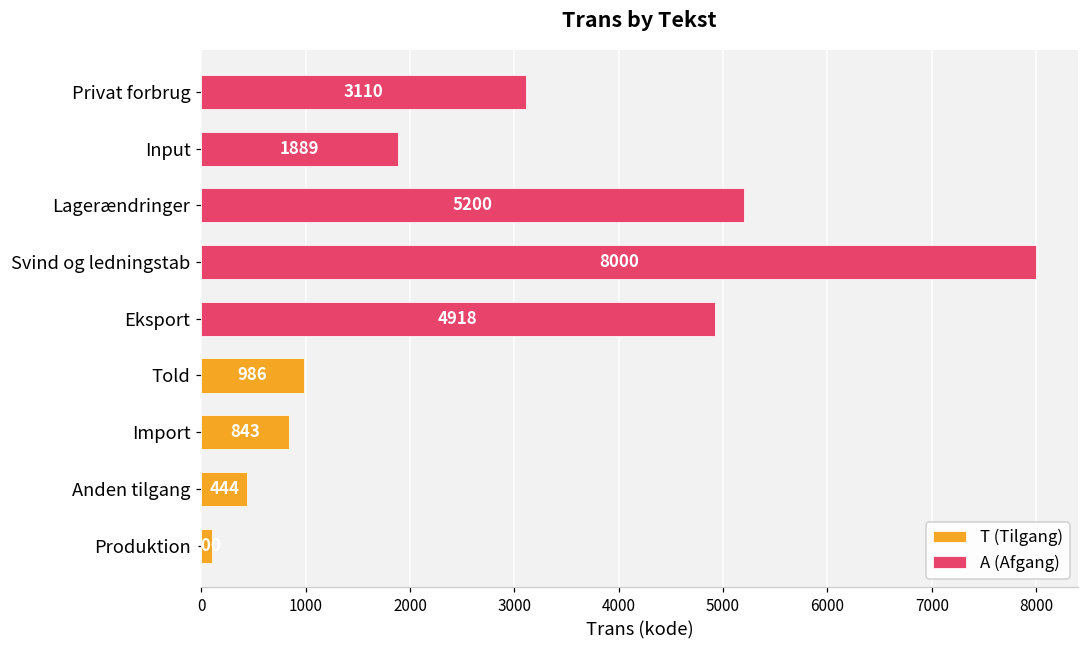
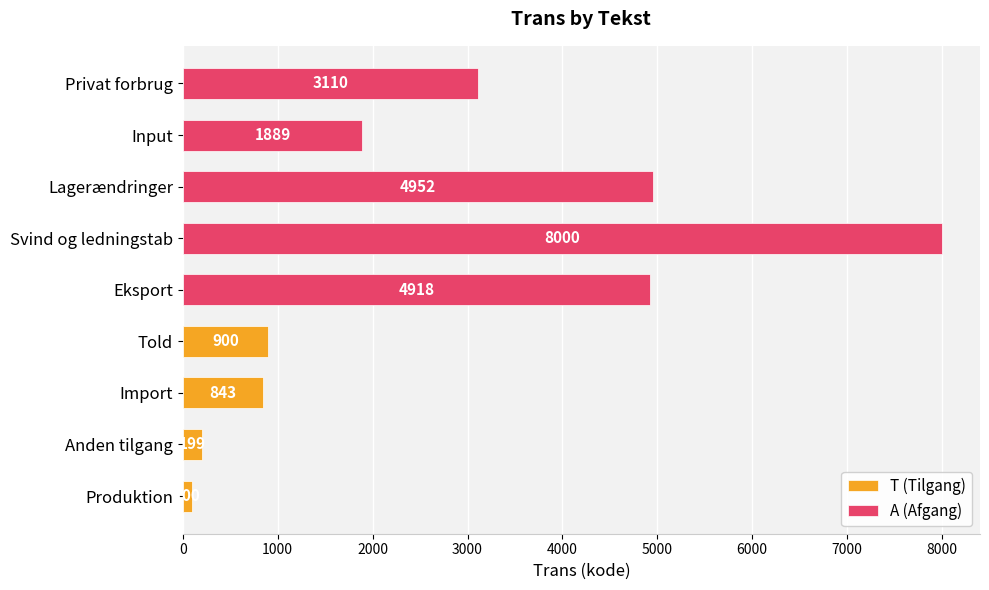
A (Afgang), Lagerændringer: 5200 -> 4952
T (Tilgang), Told: 986 -> 900
T (Tilgang), Anden tilgang: 444 -> 199
